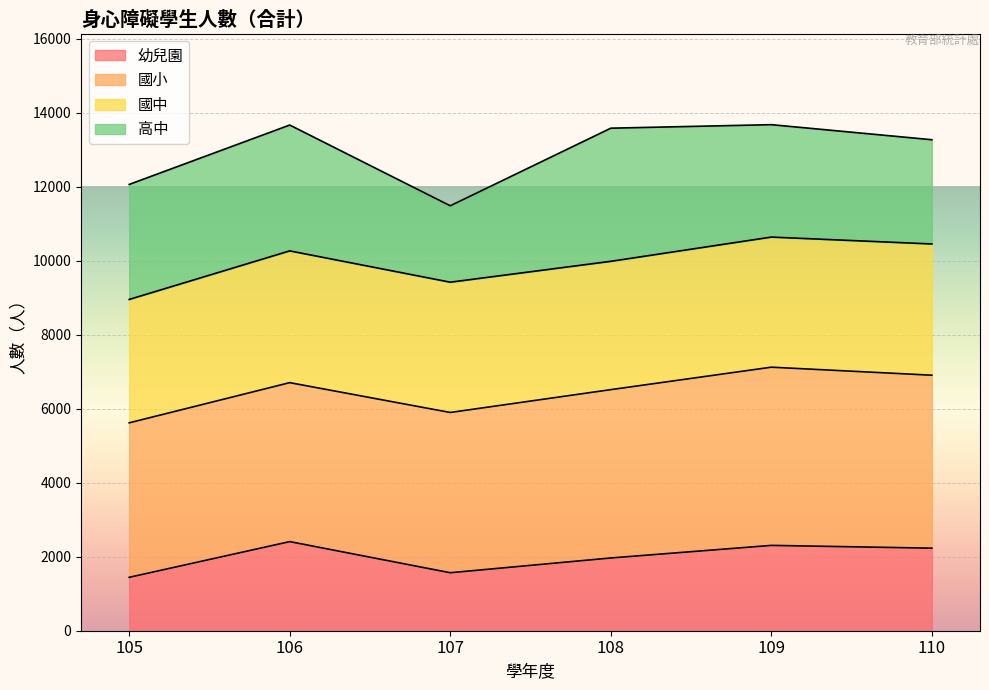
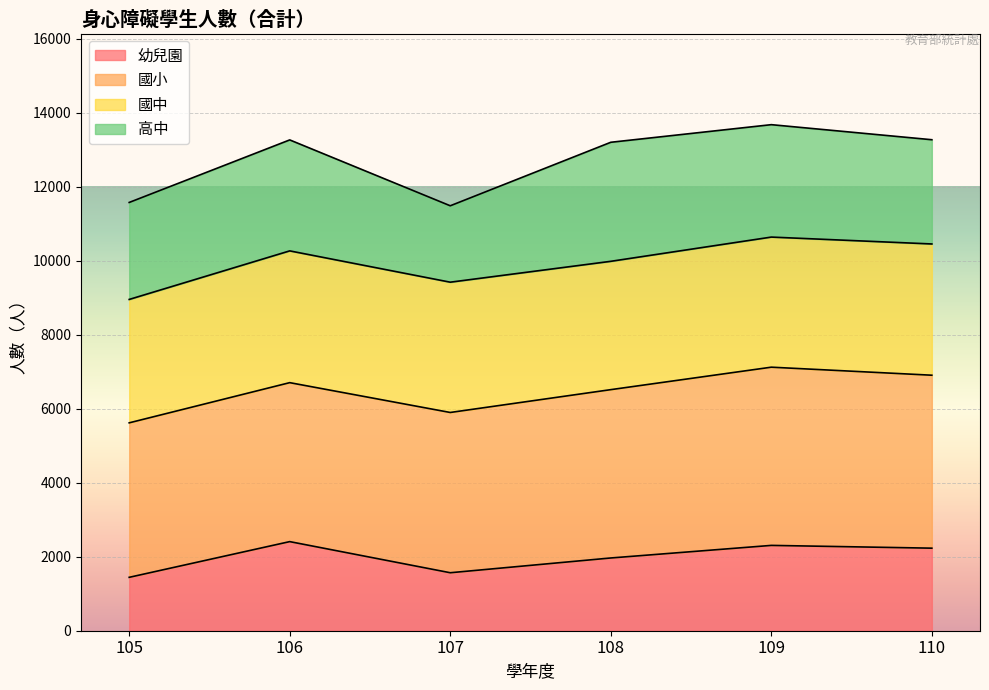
高中, 105: 3100 -> 2600
高中, 106: 3400 -> 3000
高中, 108: 3600 -> 3200
